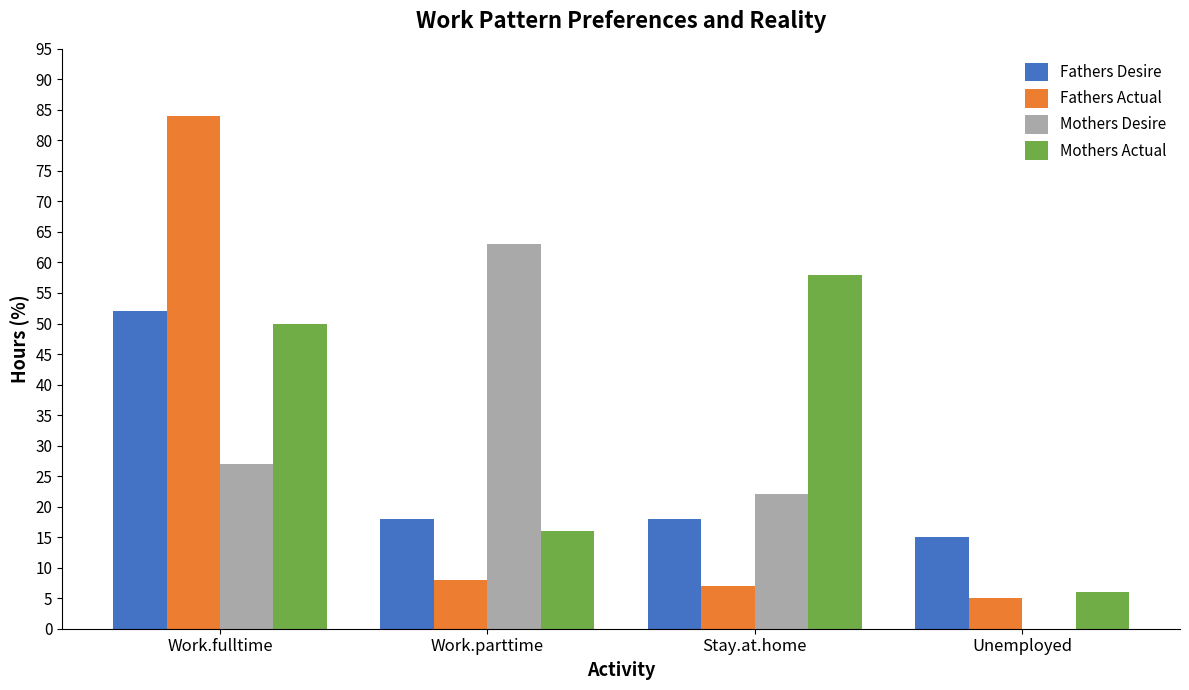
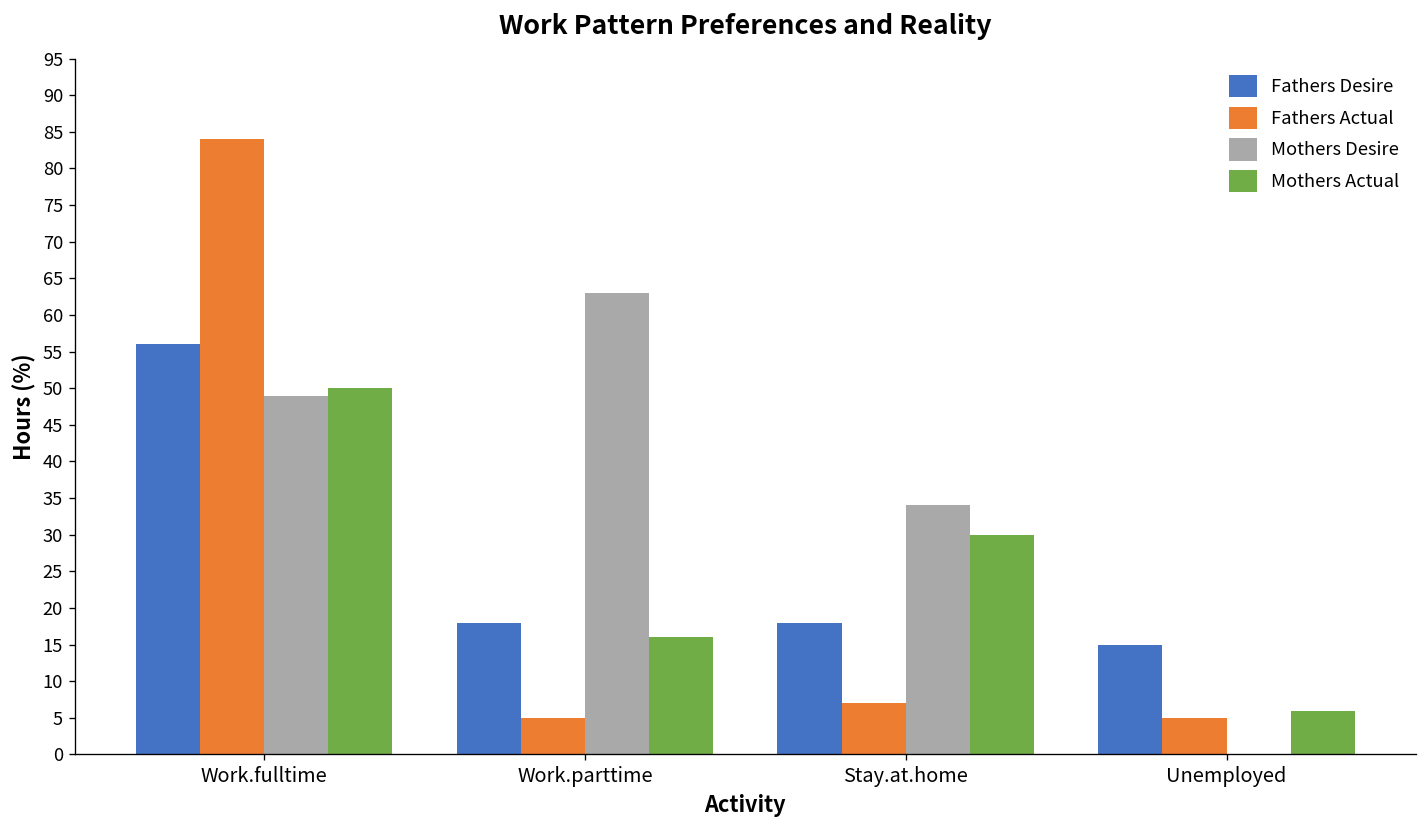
Fathers Desire, Work.fulltime: 52 -> 56
Mothers Desire, Work.fulltime: 27 -> 49
Fathers Actual, Work.parttime: 8 -> 5
Mothers Desire, Stay.at.home: 22 -> 34
Mothers Actual, Stay.at.home: 58 -> 30
